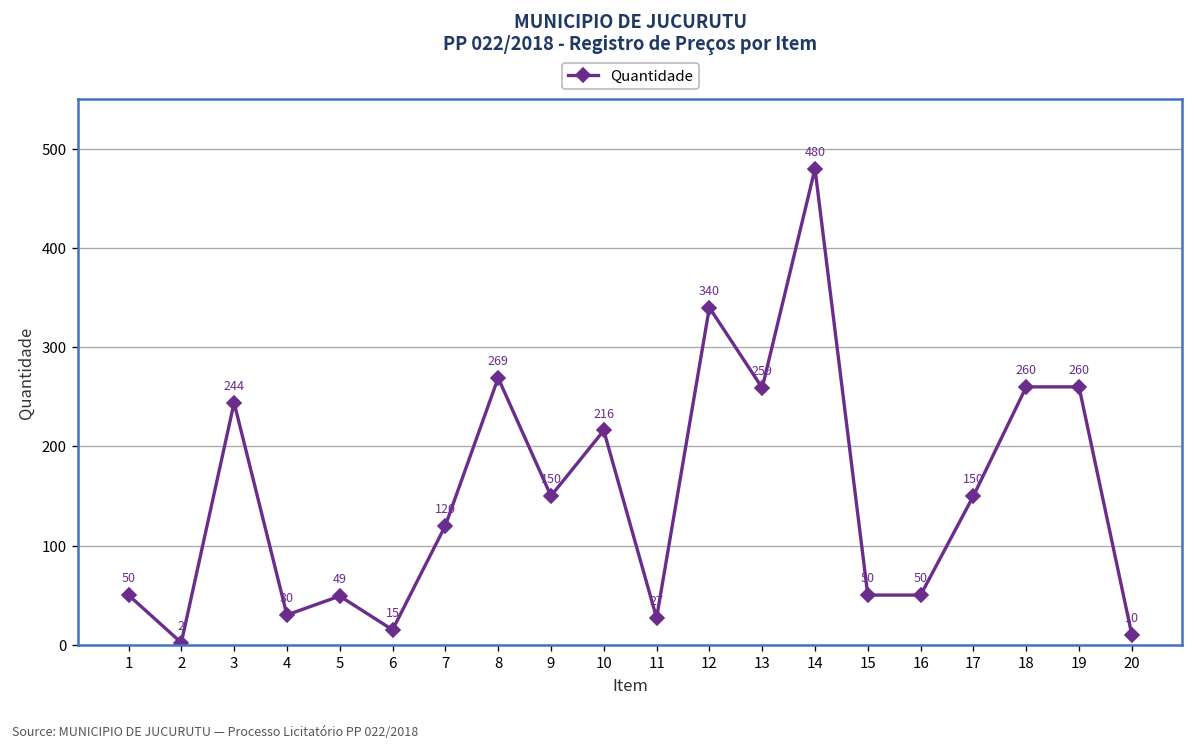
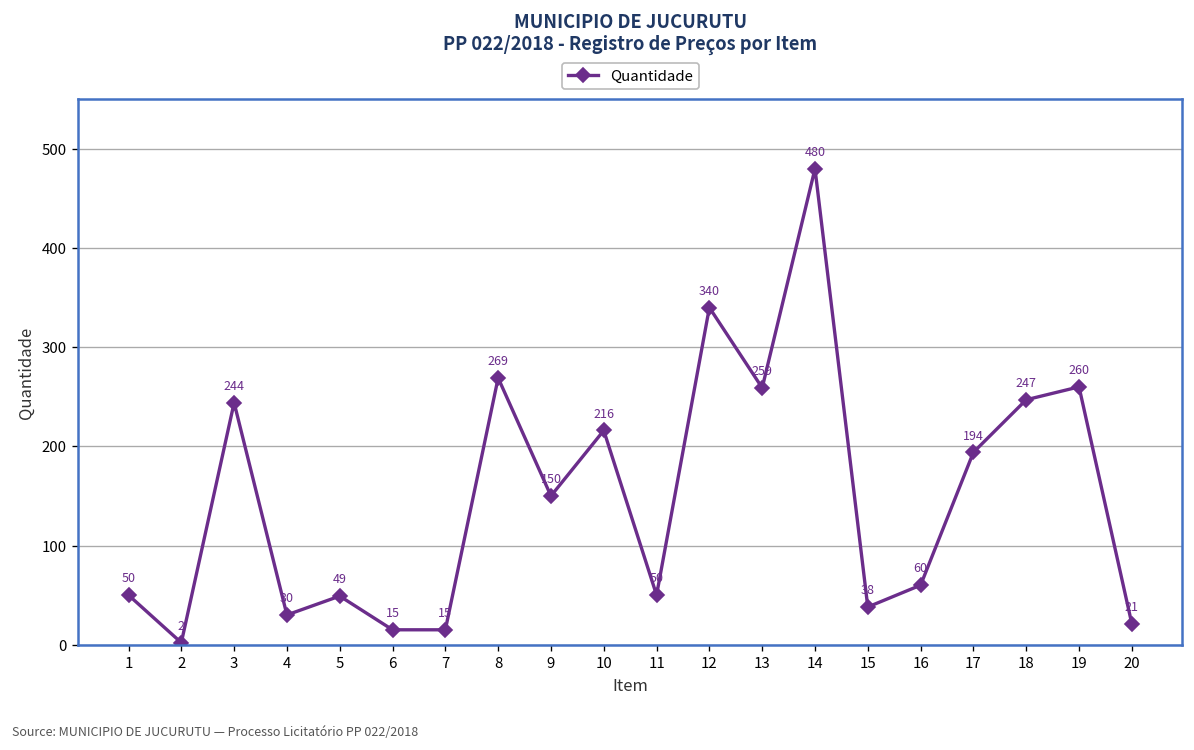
7: 120 -> 15
11: 27 -> 50
15: 50 -> 38
16: 50 -> 60
17: 150 -> 194
18: 260 -> 247
20: 10 -> 21
